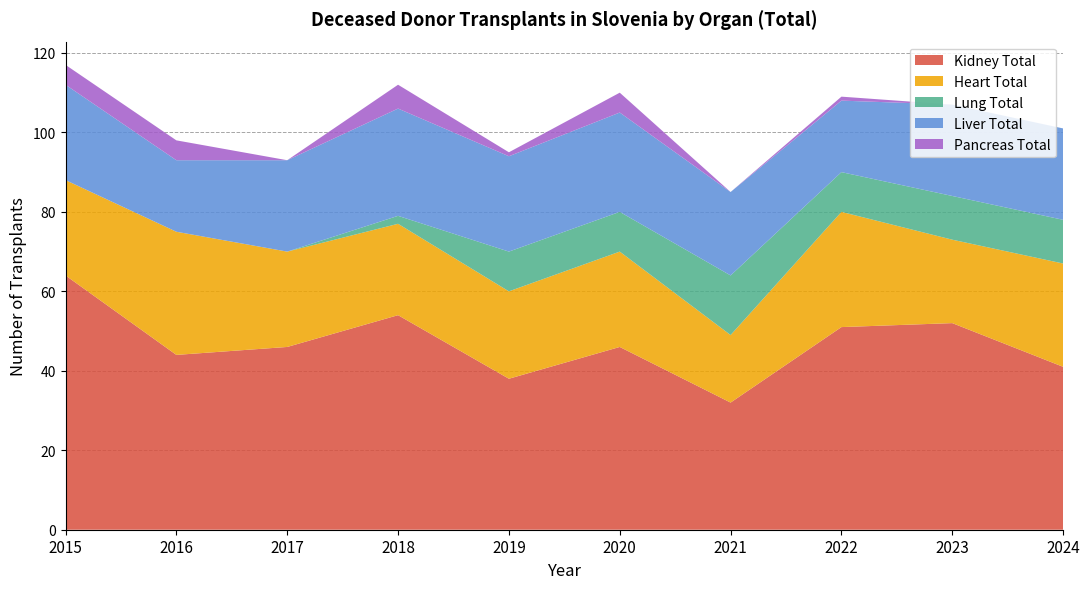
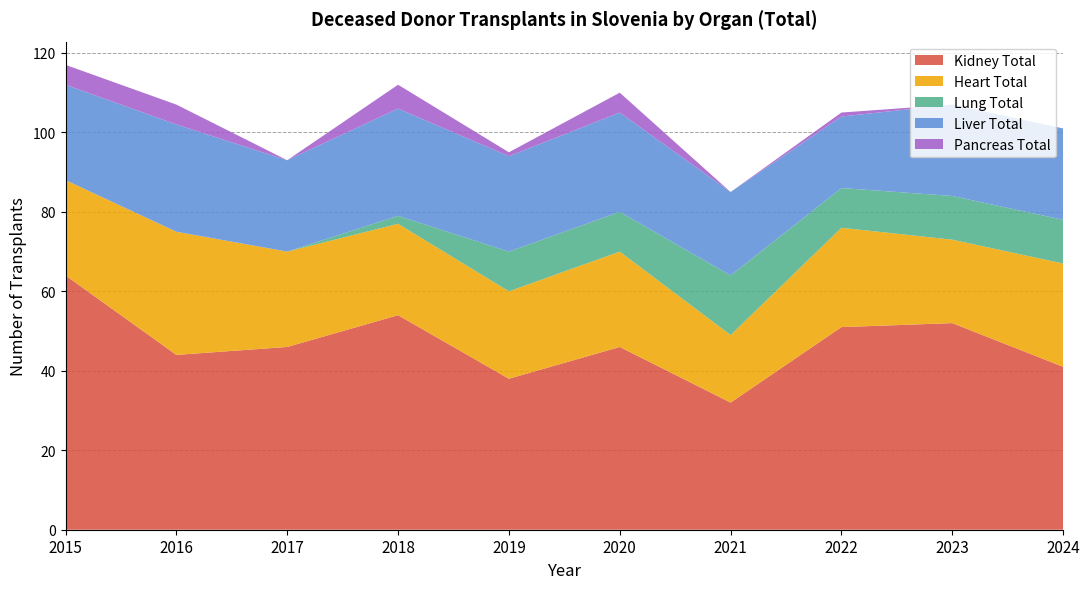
Liver Total, 2016: 18 -> 27
Heart Total, 2022: 29 -> 25
